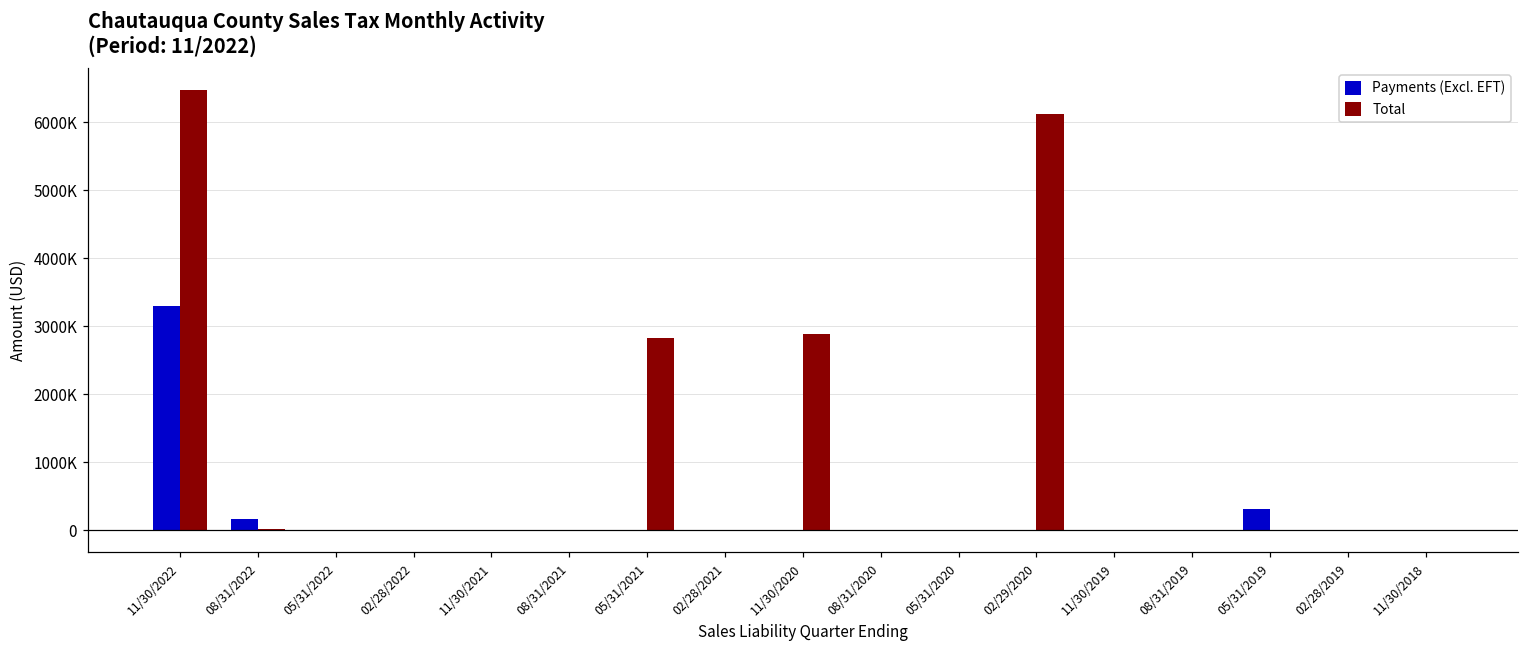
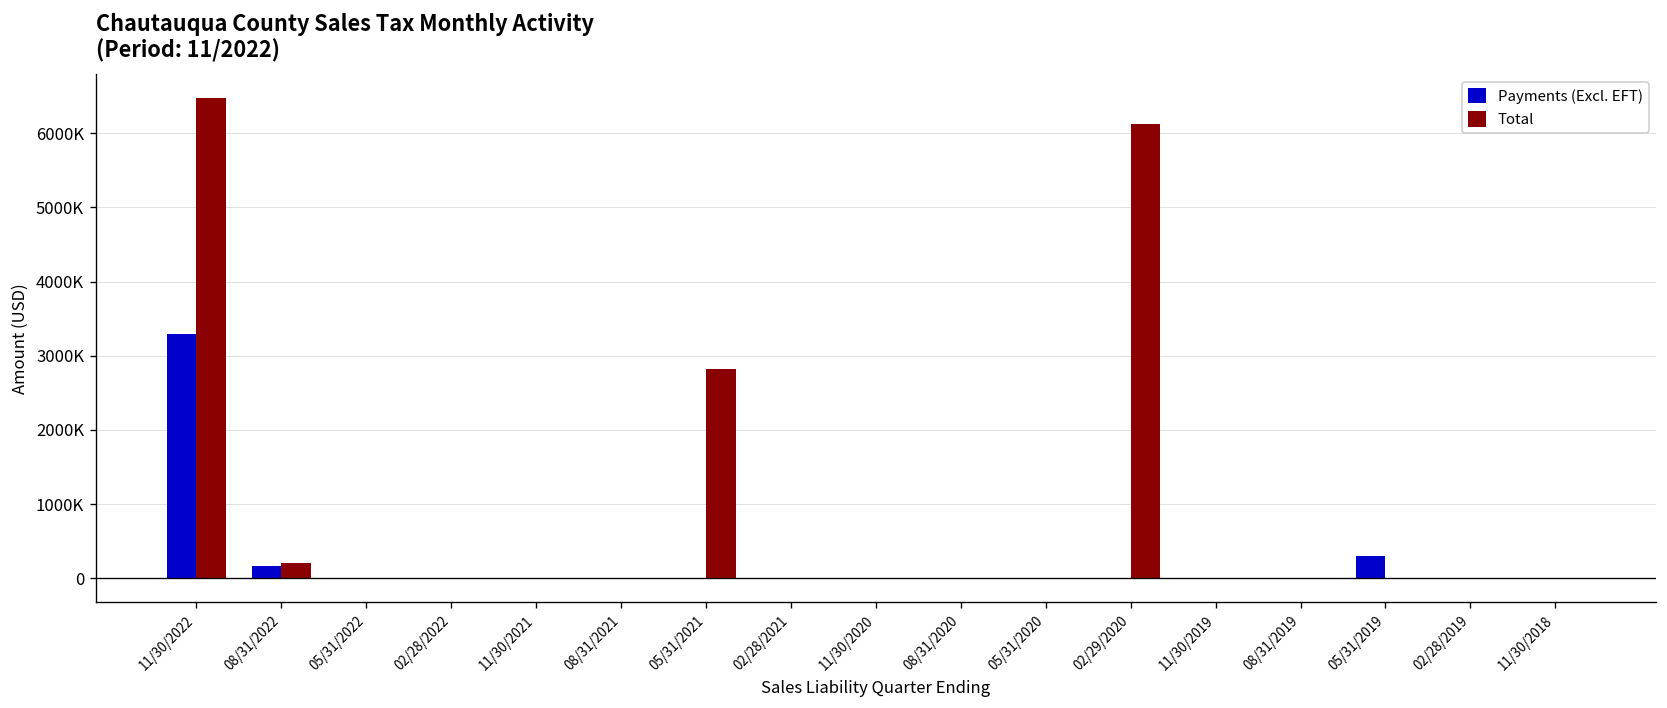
Total, 08/31/2022: 0 -> 200000
Total, 11/30/2020: 2900000 -> 0
